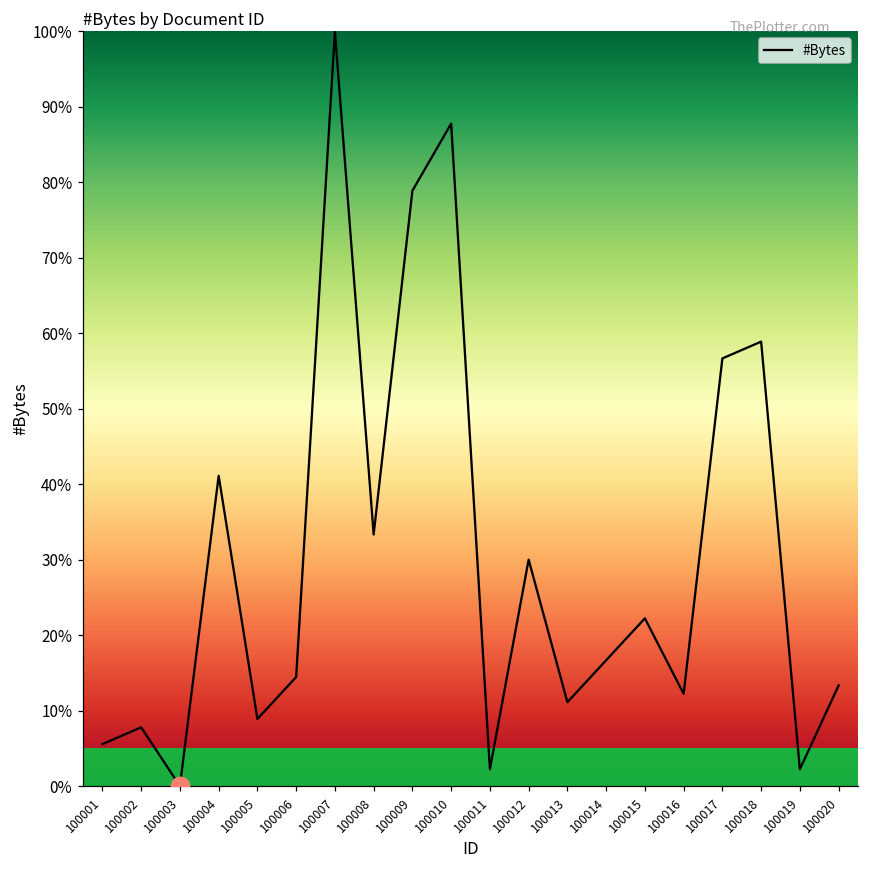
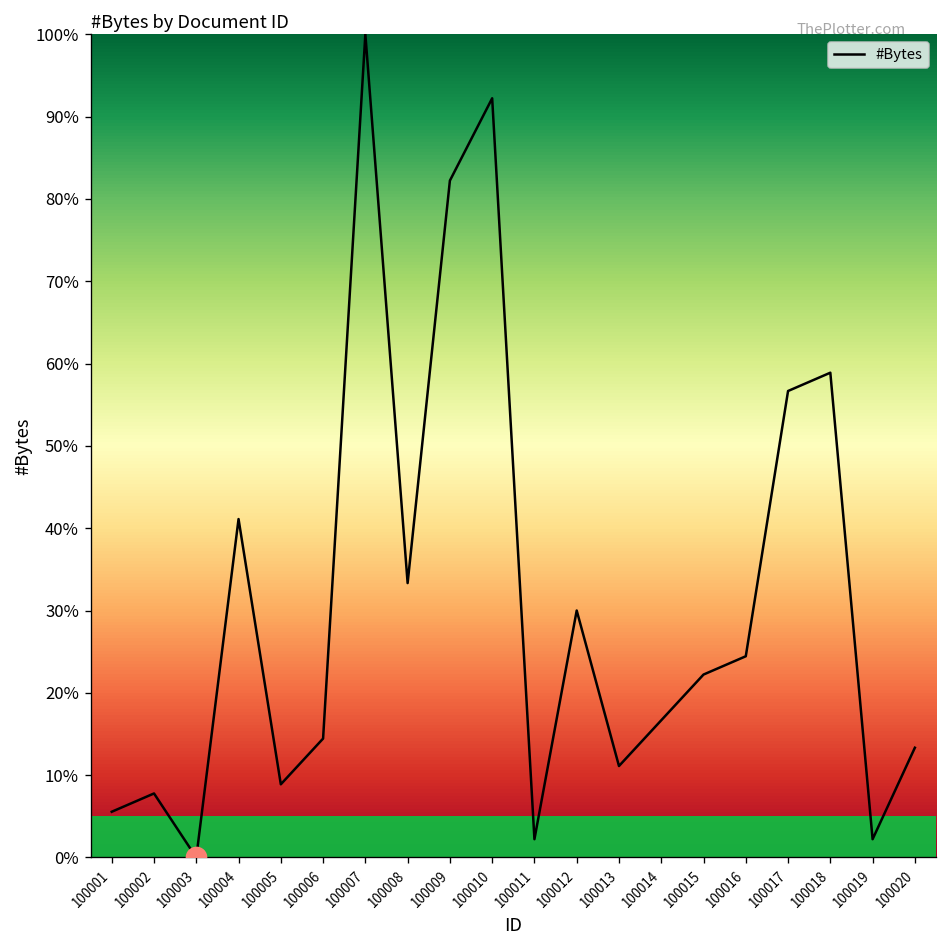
#Bytes, 100009: 79% -> 82%
#Bytes, 100010: 88% -> 92%
#Bytes, 100016: 12% -> 24%
